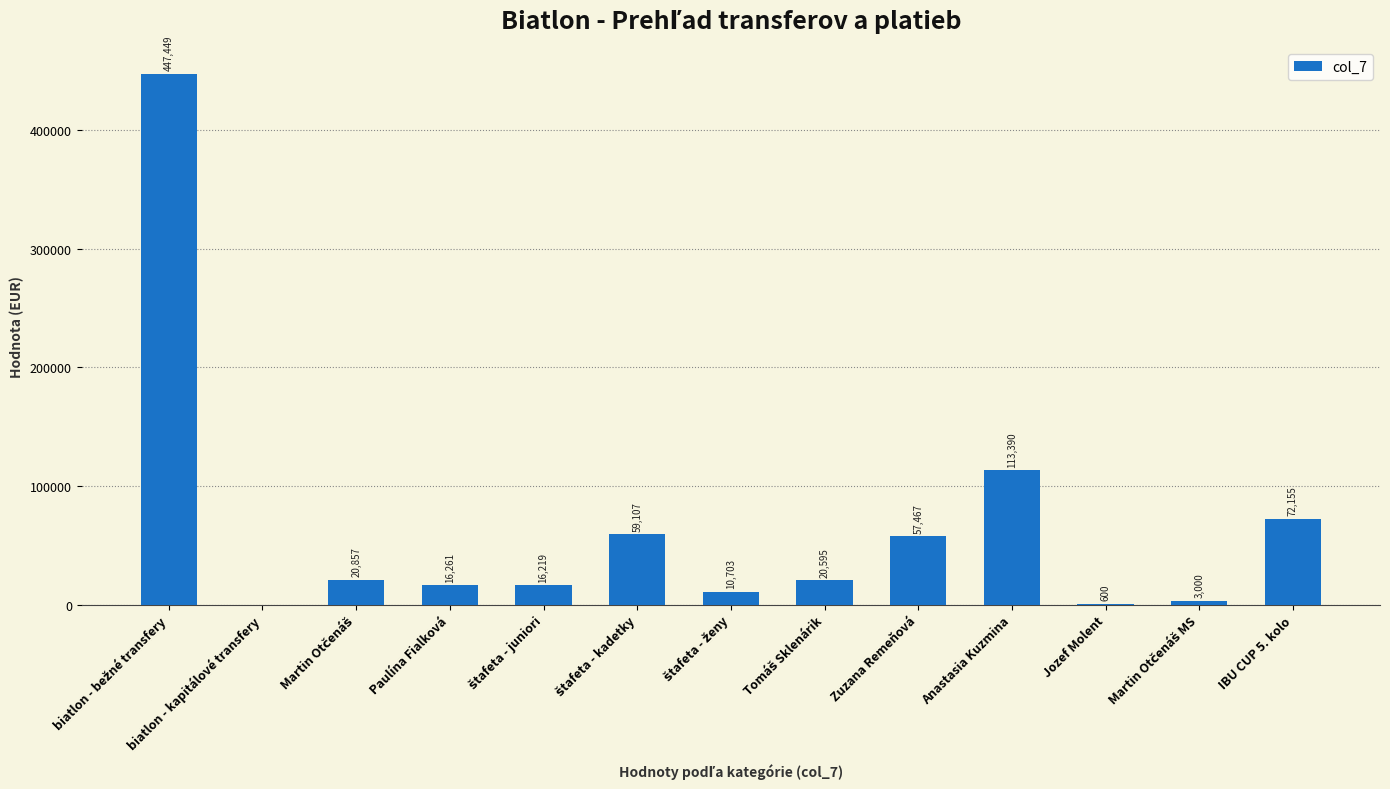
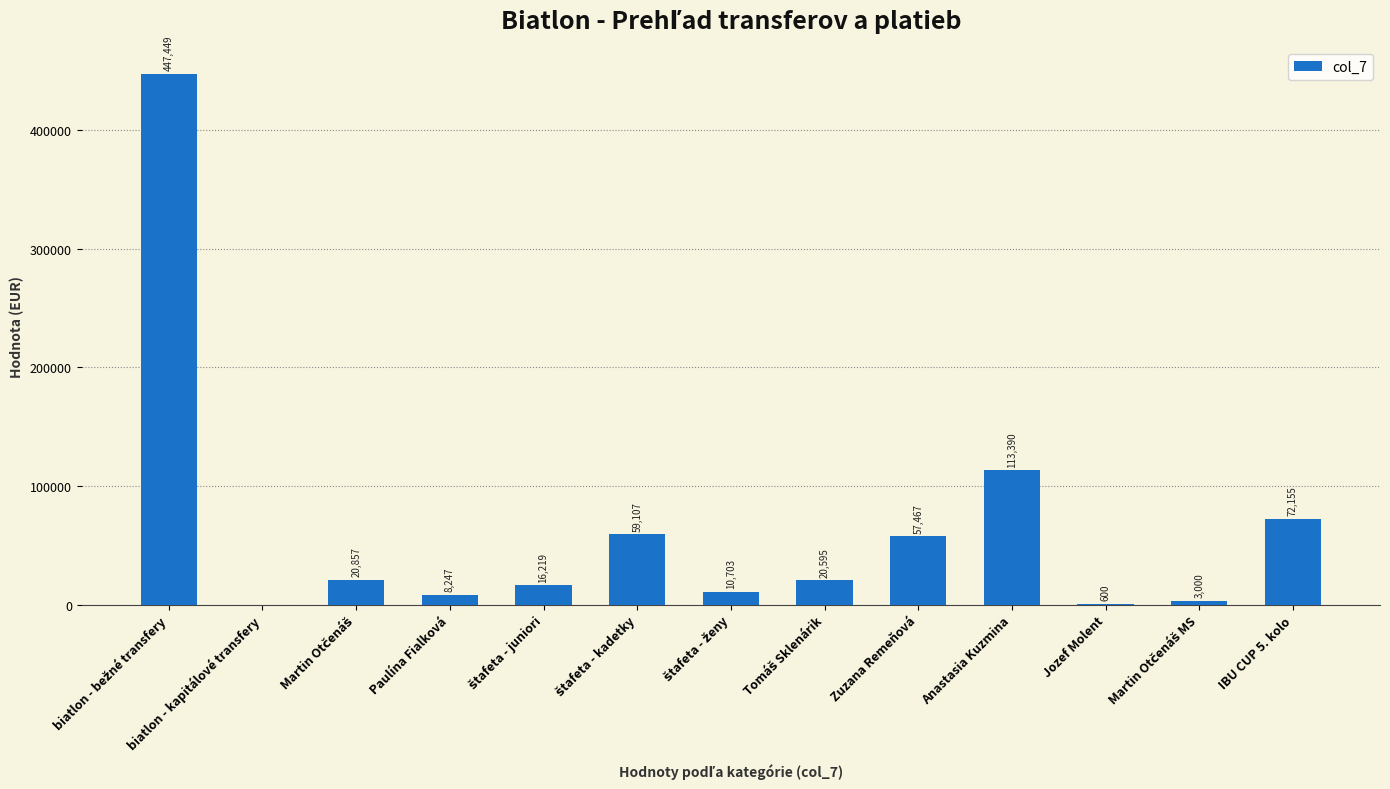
Paulína Fialková: 16,261 -> 8,247
